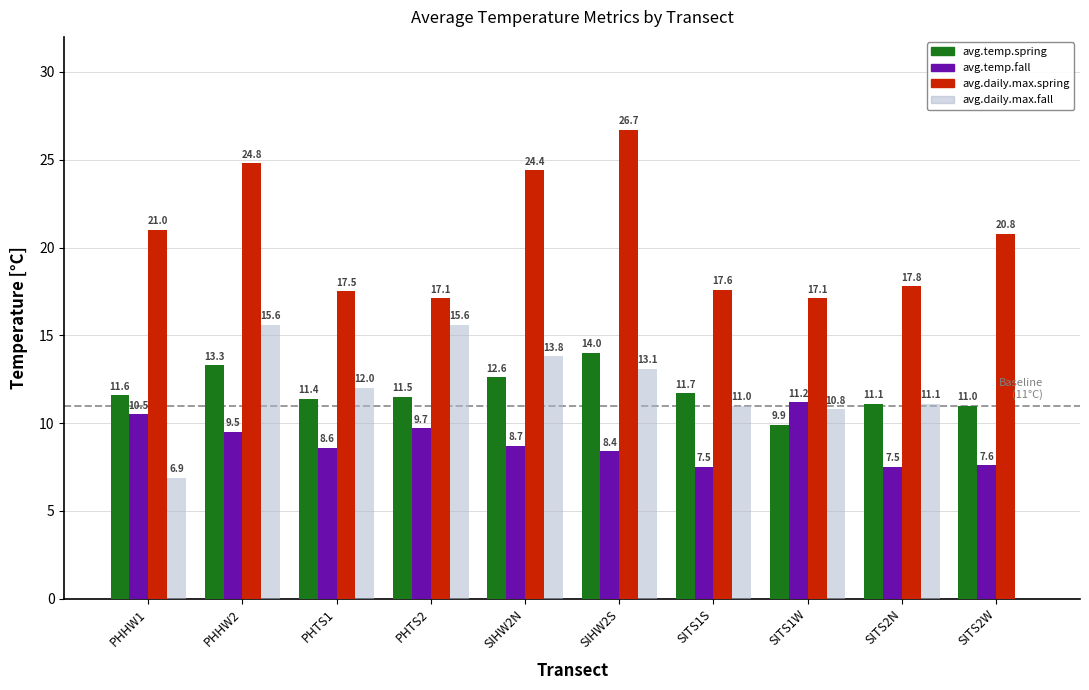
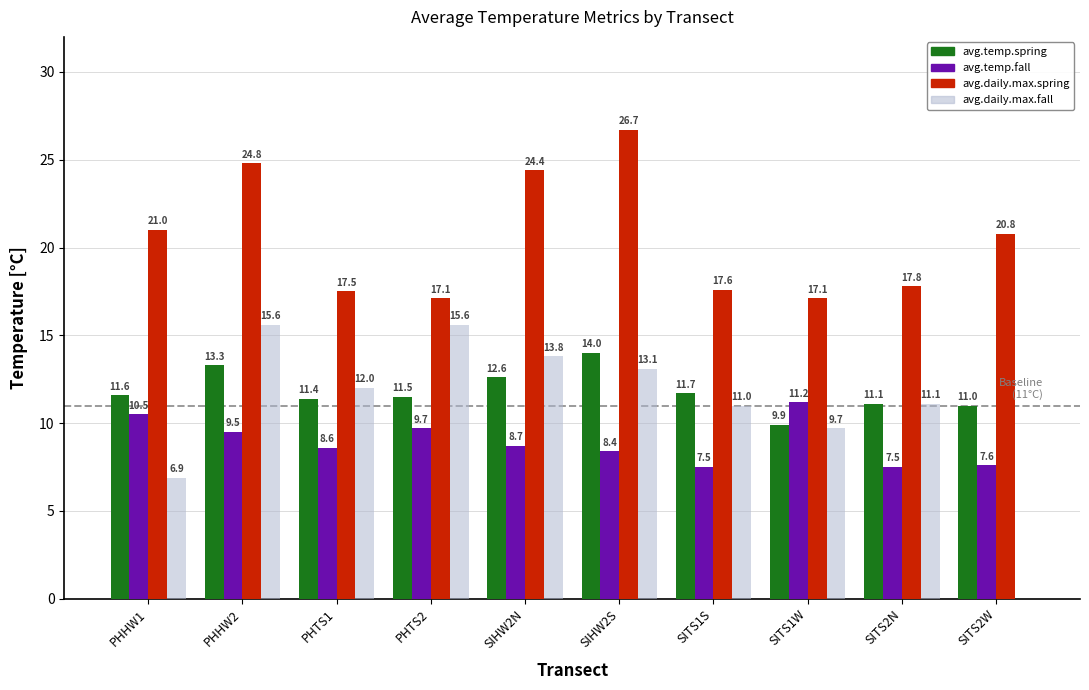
avg.daily.max.fall, SITS1W: 10.8 -> 9.7
